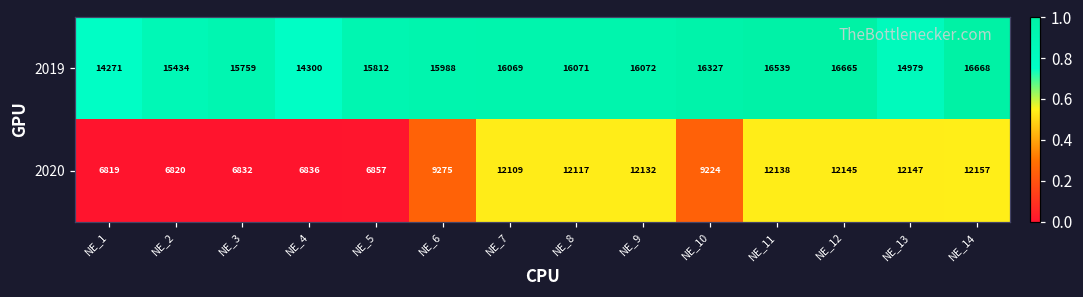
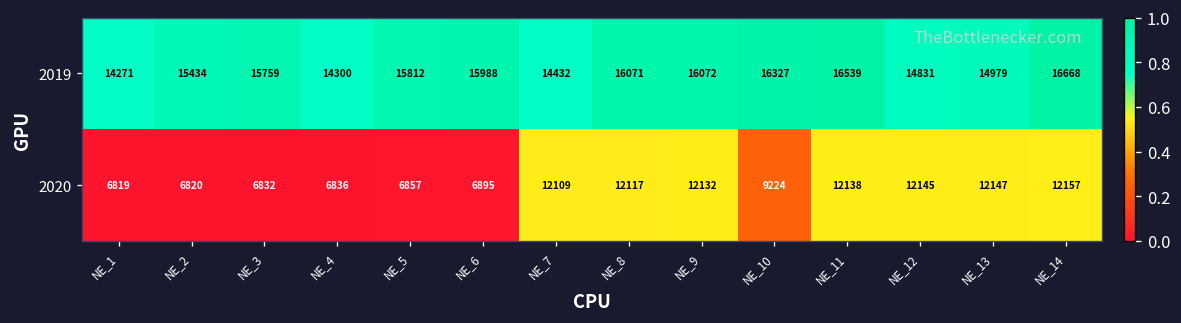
2019, NE_7: 16069 -> 14432
2019, NE_12: 16665 -> 14831
2020, NE_6: 9275 -> 6895
